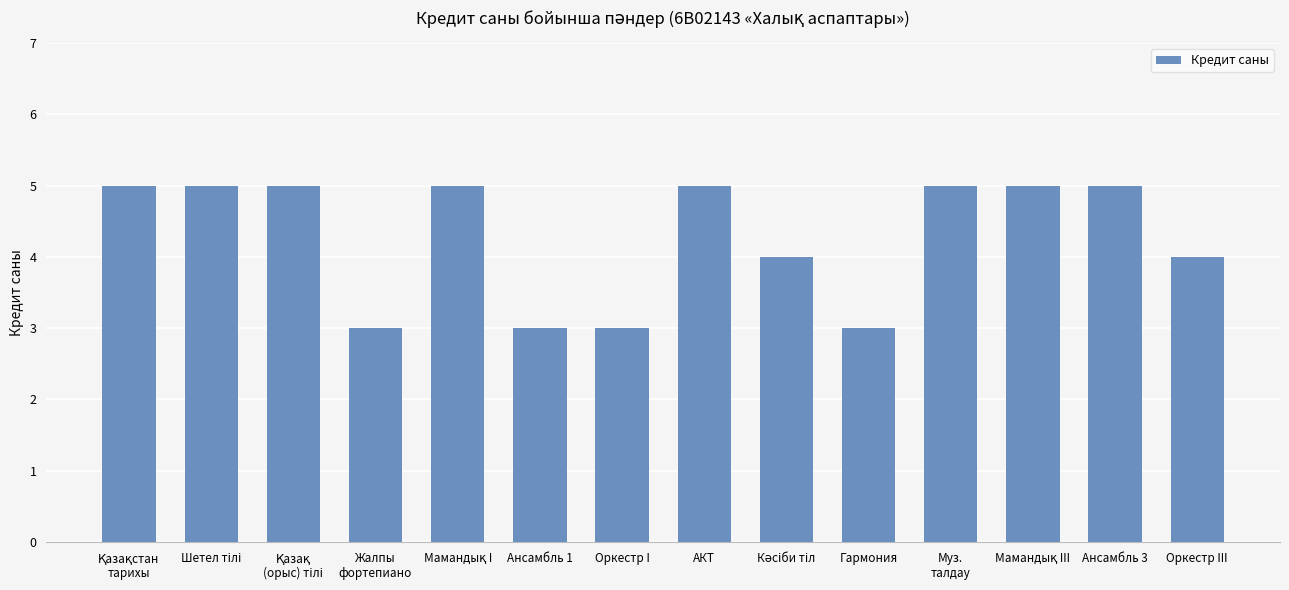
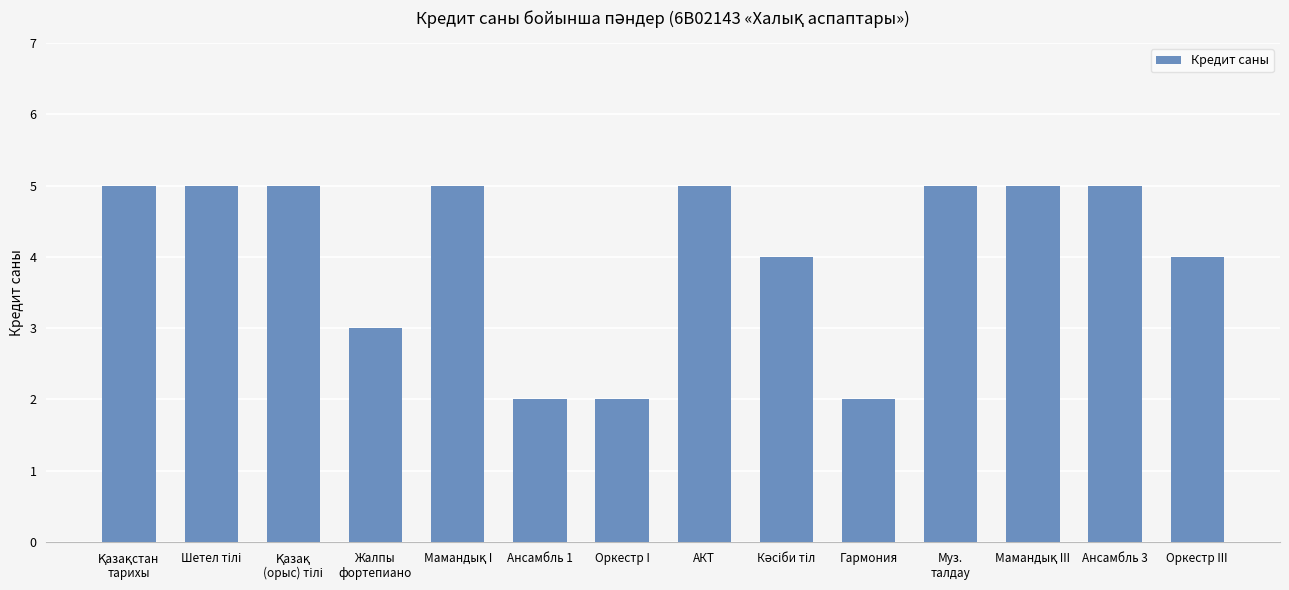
Ансамбль 1: 3 -> 2
Оркестр I: 3 -> 2
Гармония: 3 -> 2
